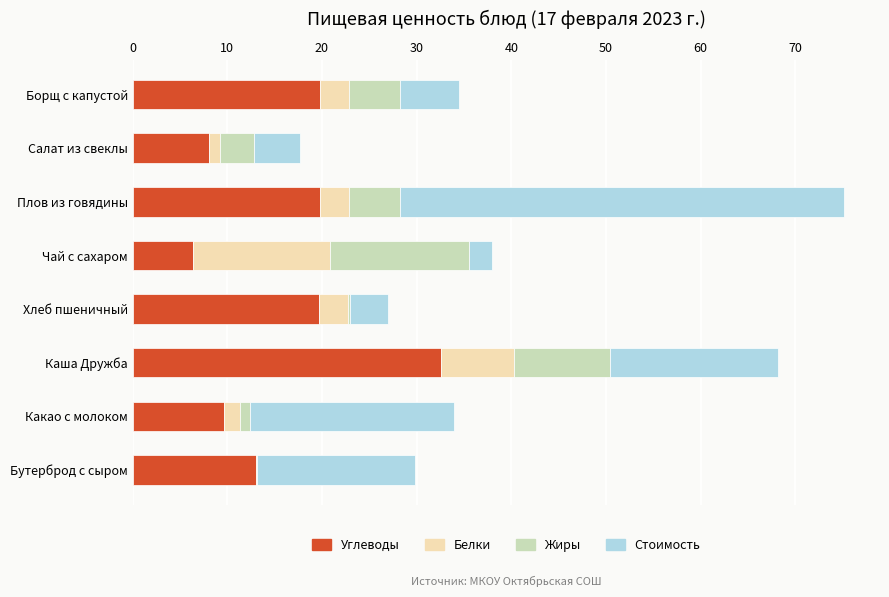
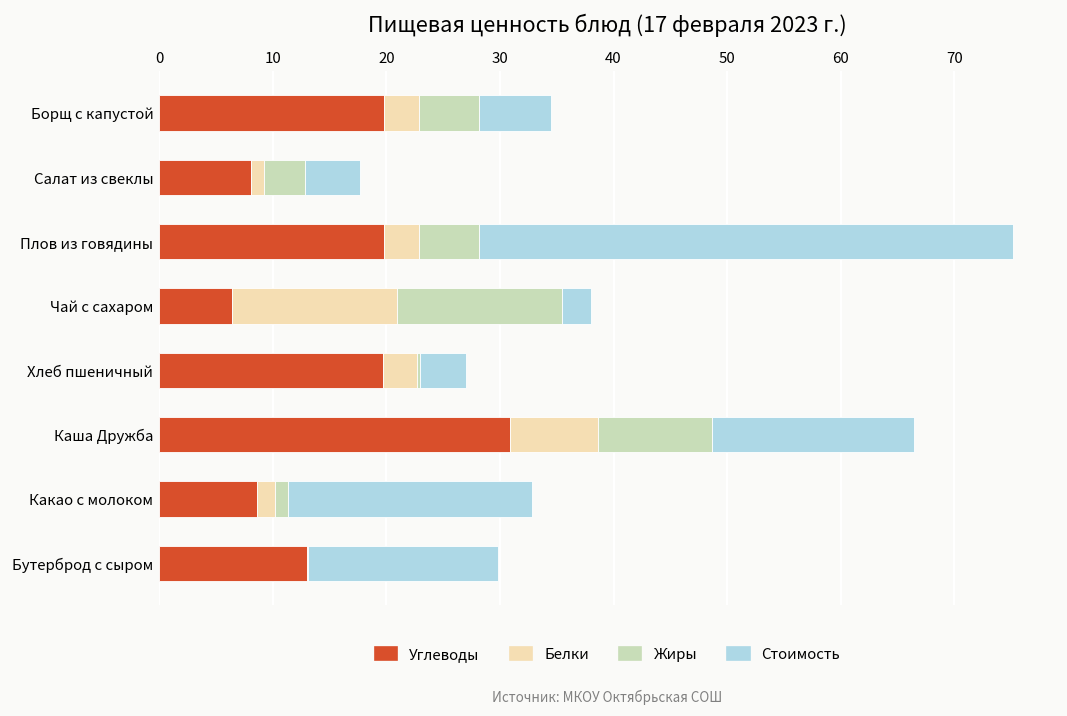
Углеводы, Каша Дружба: 33 -> 31
Углеводы, Какао с молоком: 10 -> 9
